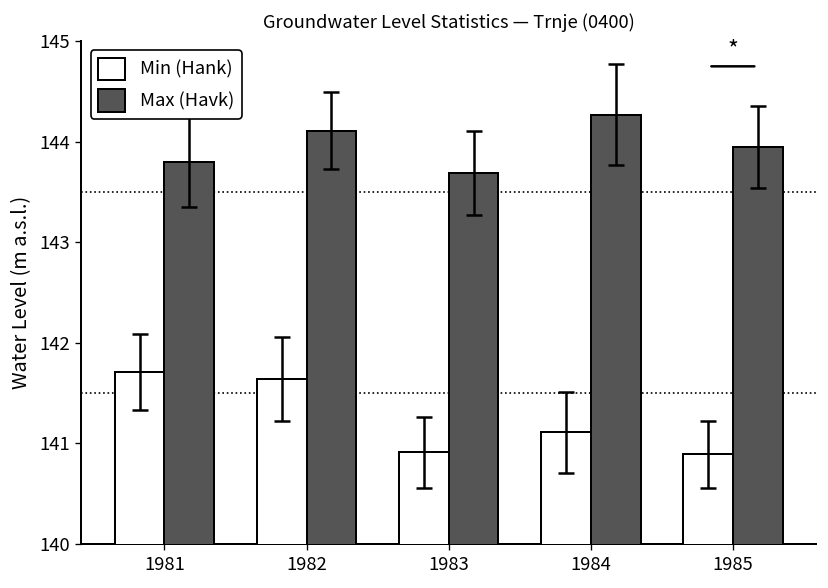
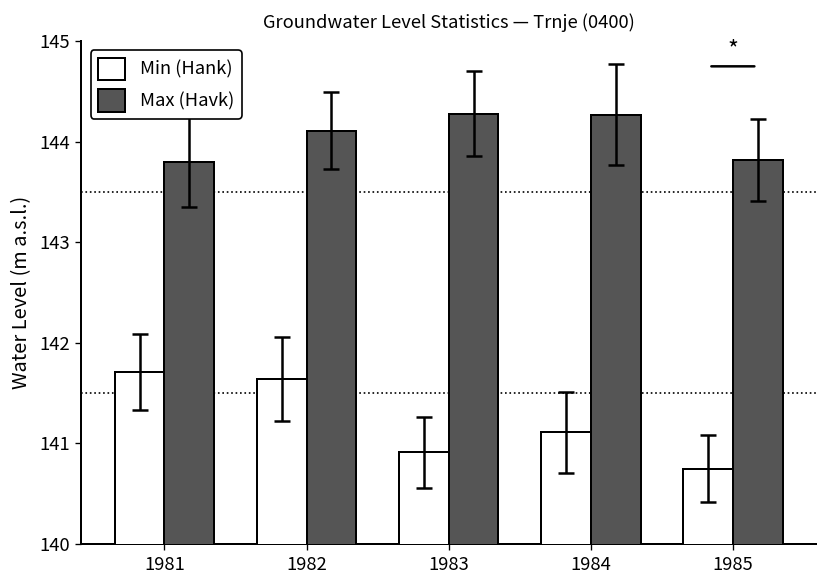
Max (Havk), 1983: 143.7 -> 144.3
Min (Hank), 1985: 140.9 -> 140.8
Max (Havk), 1985: 144.0 -> 143.8
